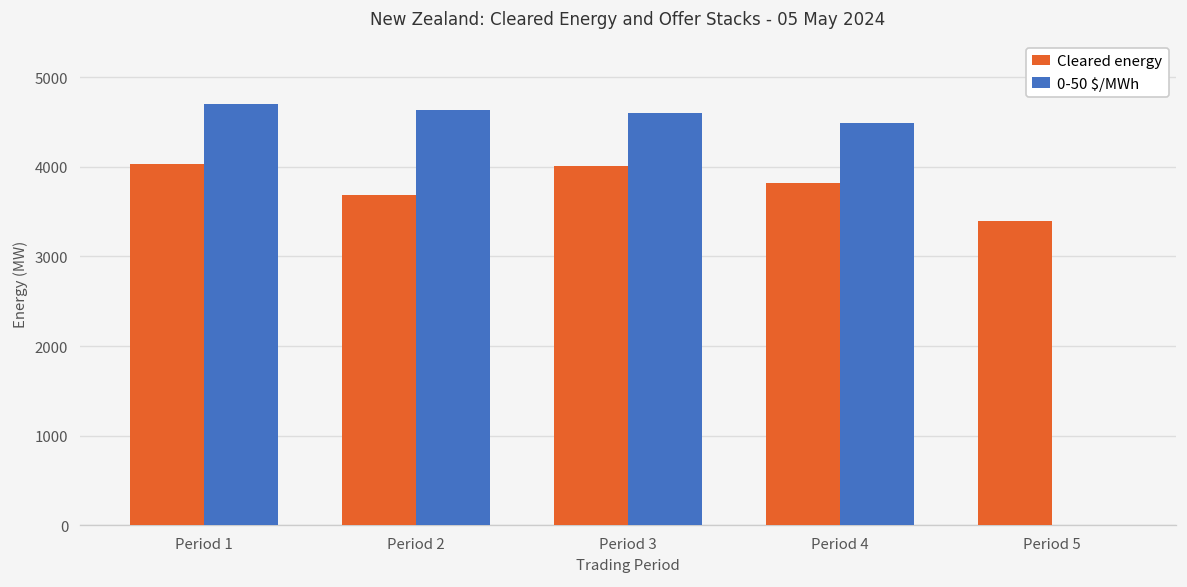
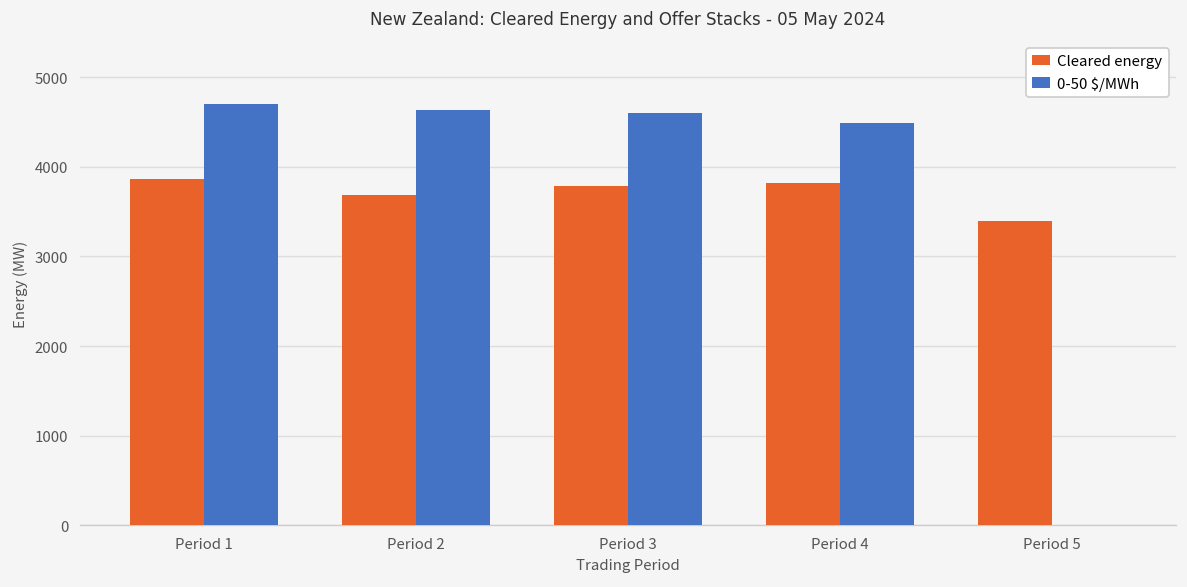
Cleared energy, Period 1: 4000 -> 3900
Cleared energy, Period 3: 4000 -> 3800
